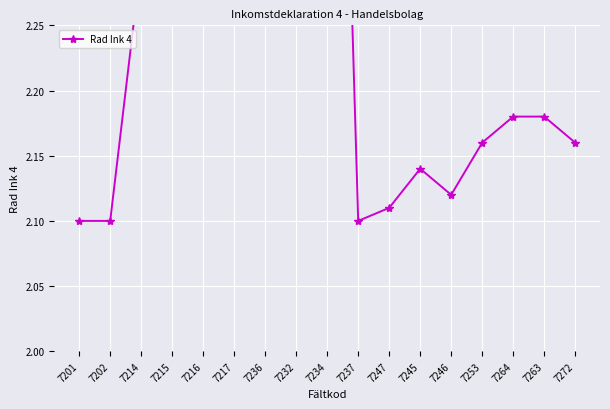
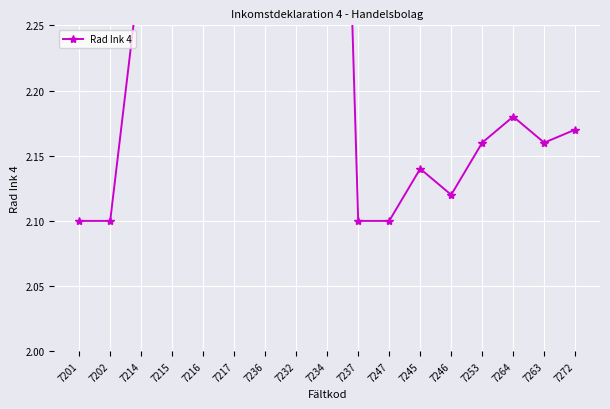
7247: 2.11 -> 2.10
7263: 2.18 -> 2.16
7272: 2.16 -> 2.17
